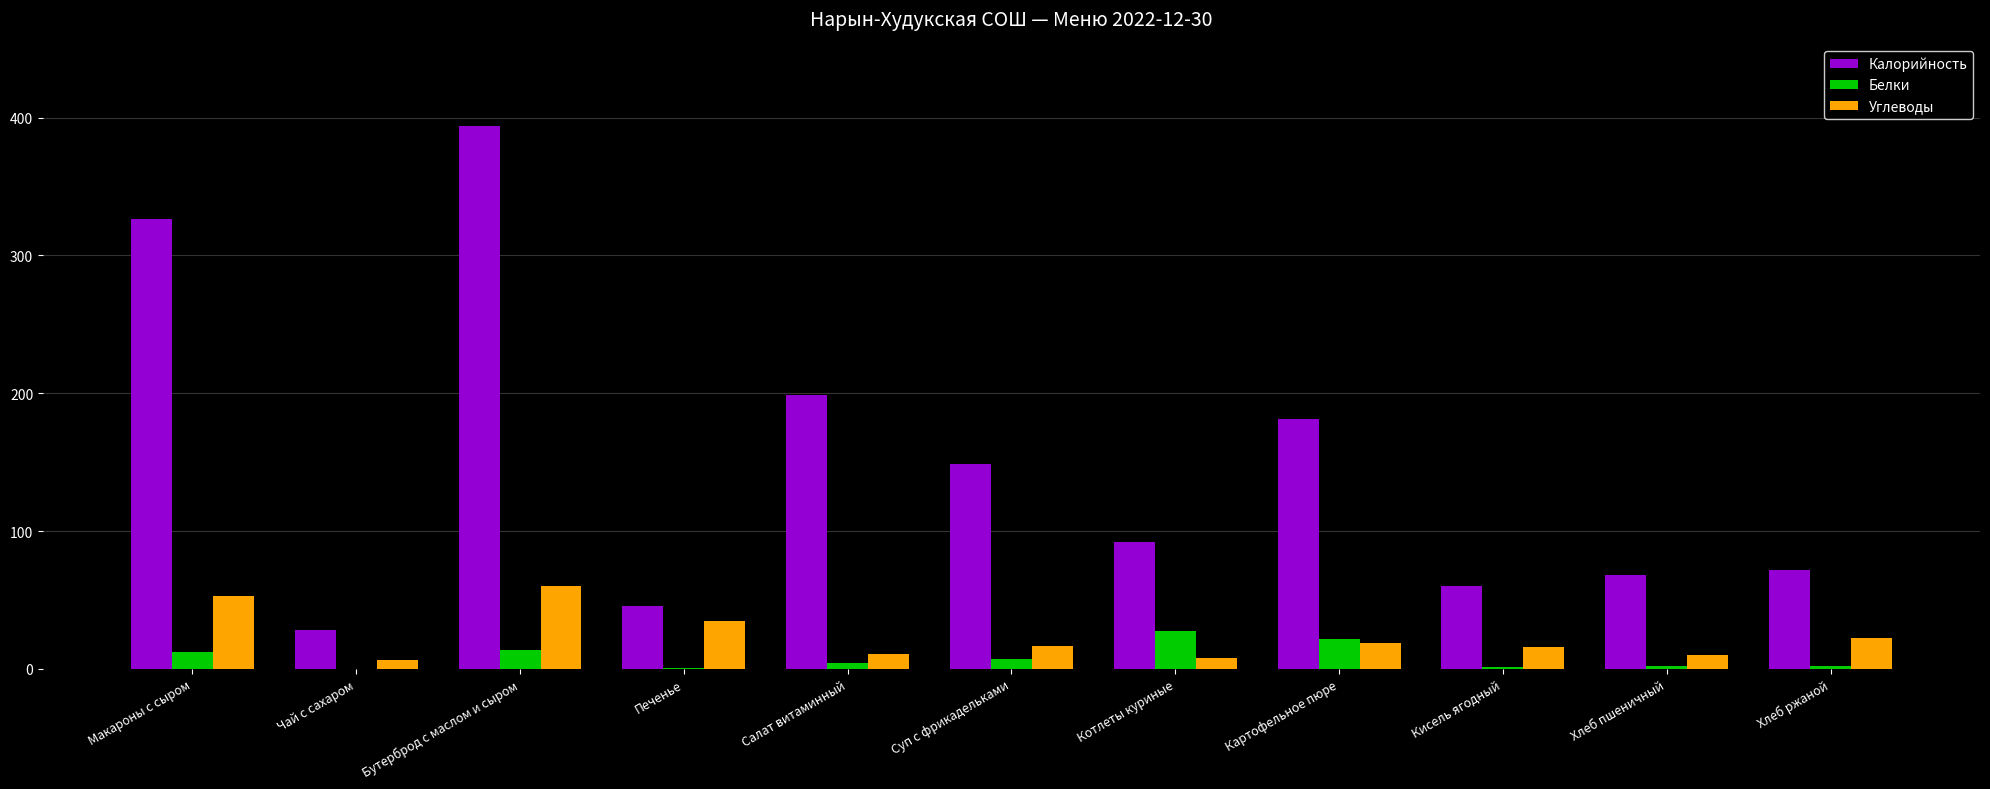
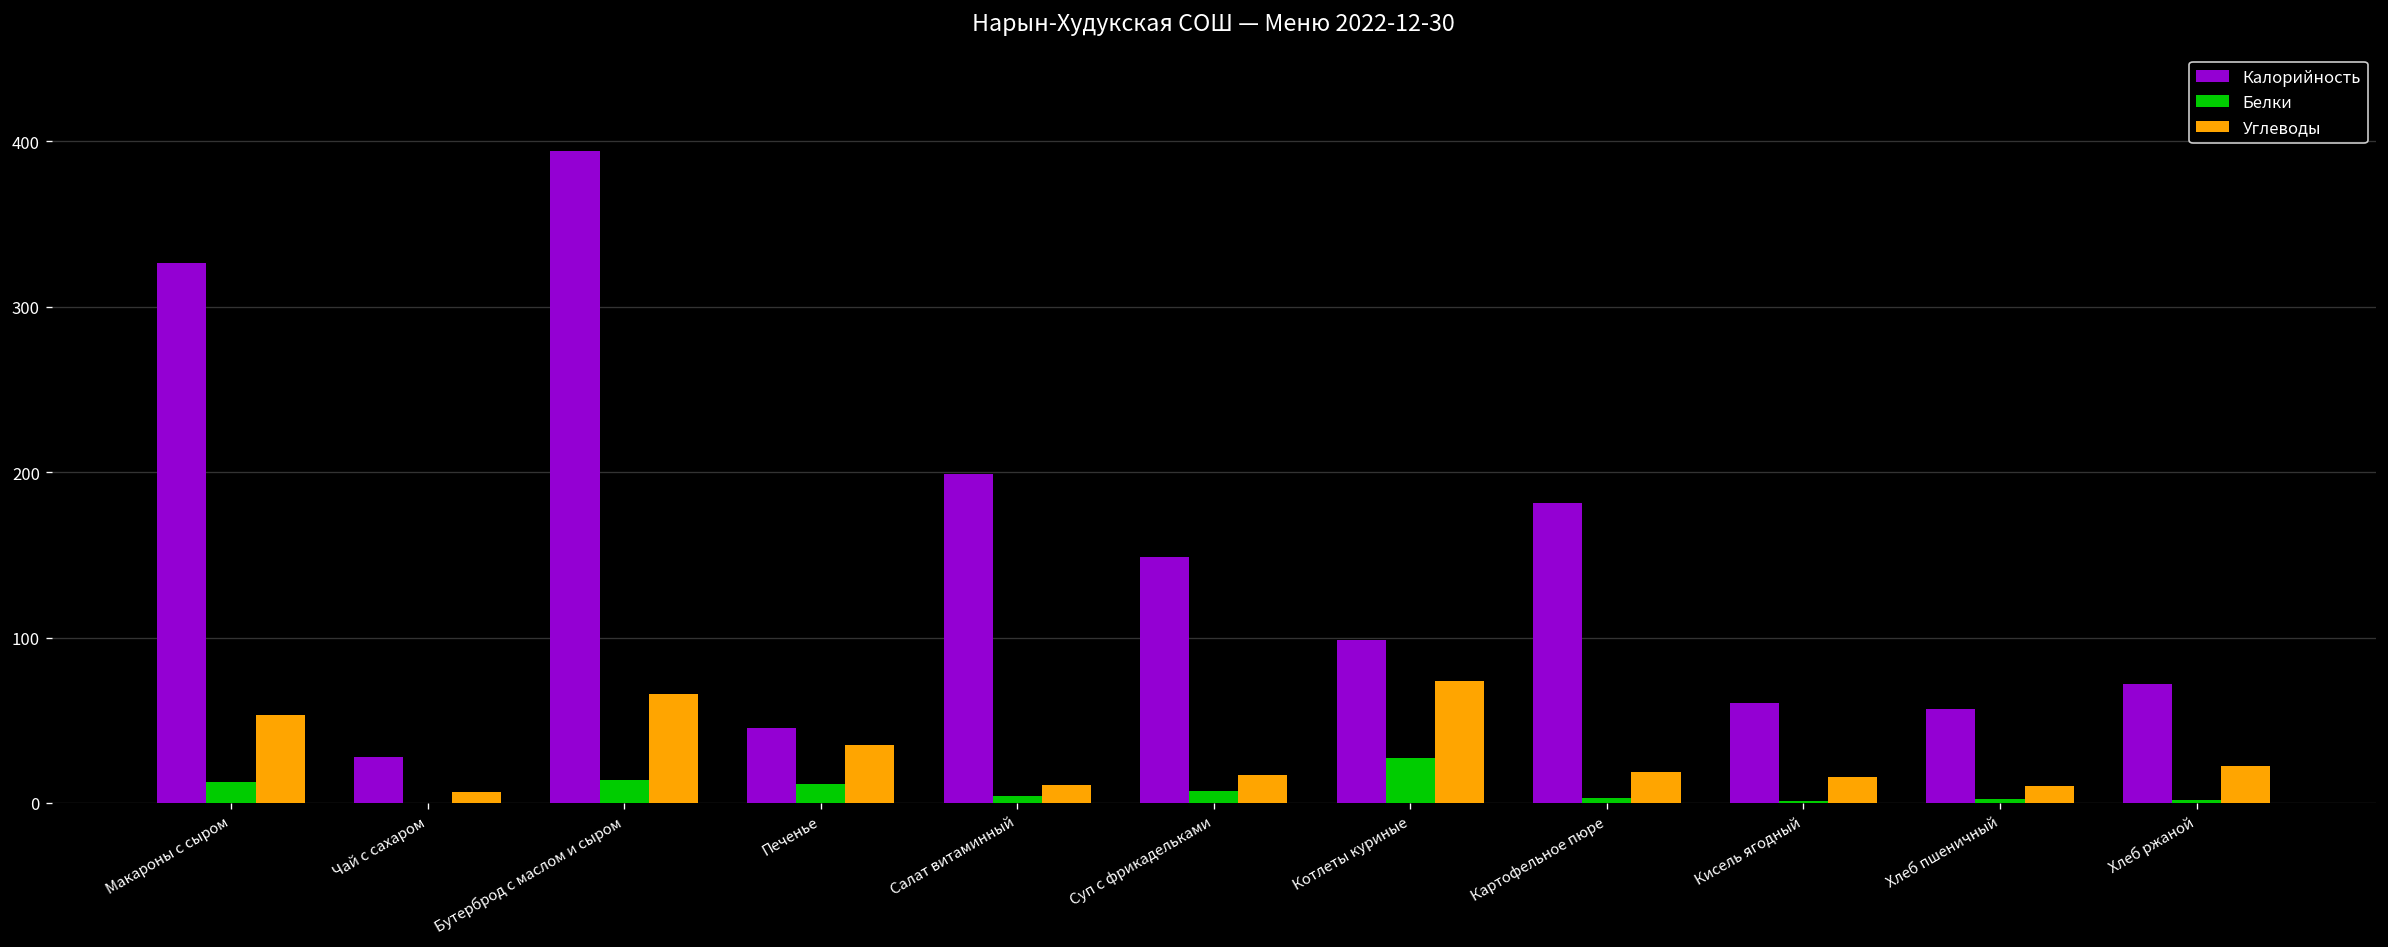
Углеводы, Бутерброд с маслом и сыром: 60 -> 66
Белки, Печенье: 1 -> 12
Калорийность, Котлеты куриные: 92 -> 99
Углеводы, Котлеты куриные: 8 -> 74
Белки, Картофельное пюре: 22 -> 3
Калорийность, Хлеб пшеничный: 68 -> 57
